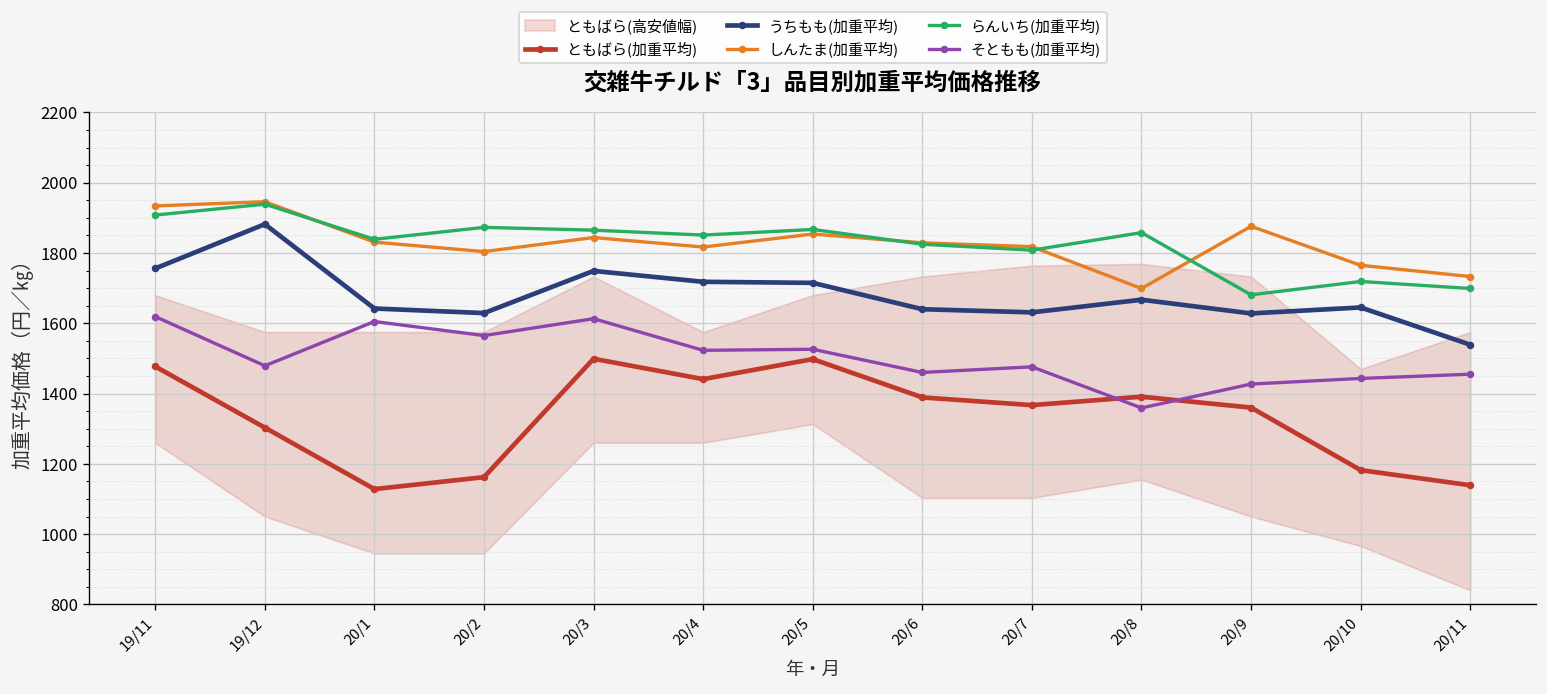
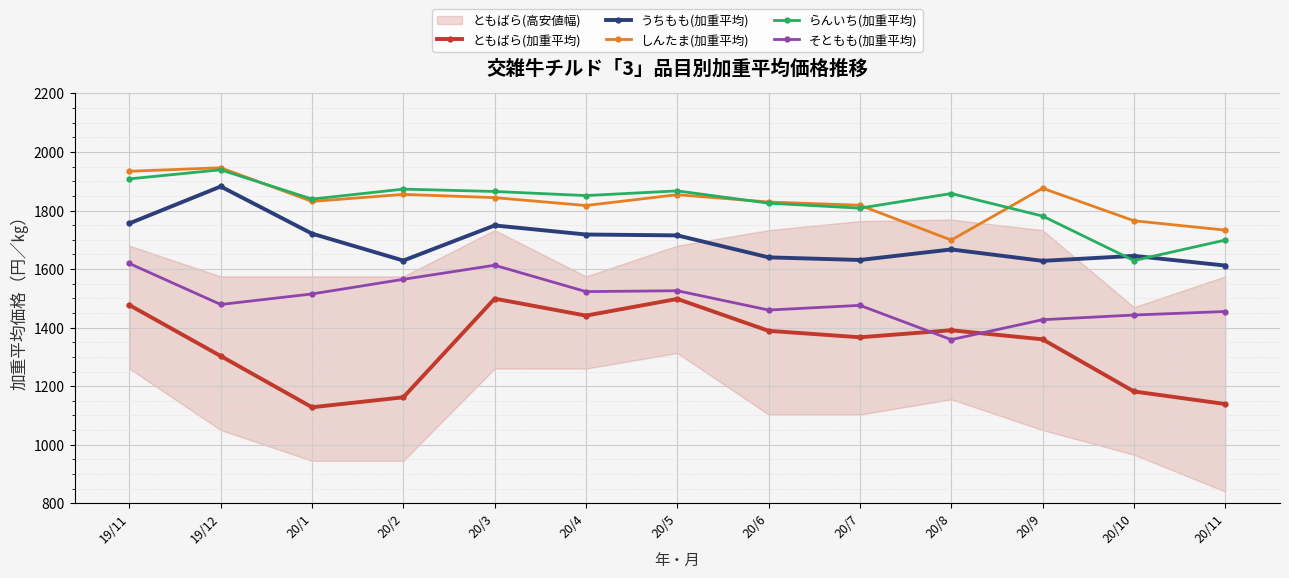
うちもも(加重平均), 20/1: 1640 -> 1720
そともも(加重平均), 20/1: 1610 -> 1520
しんたま(加重平均), 20/2: 1800 -> 1860
らんいち(加重平均), 20/9: 1680 -> 1780
らんいち(加重平均), 20/10: 1720 -> 1630
うちもも(加重平均), 20/11: 1540 -> 1610
